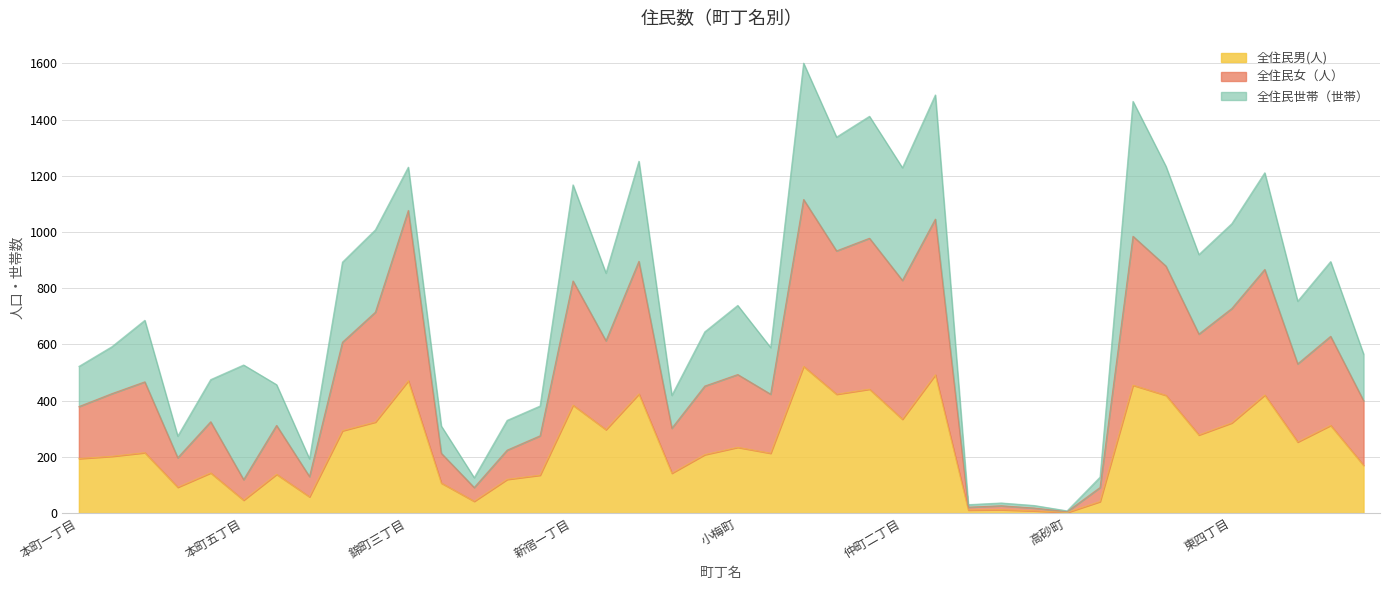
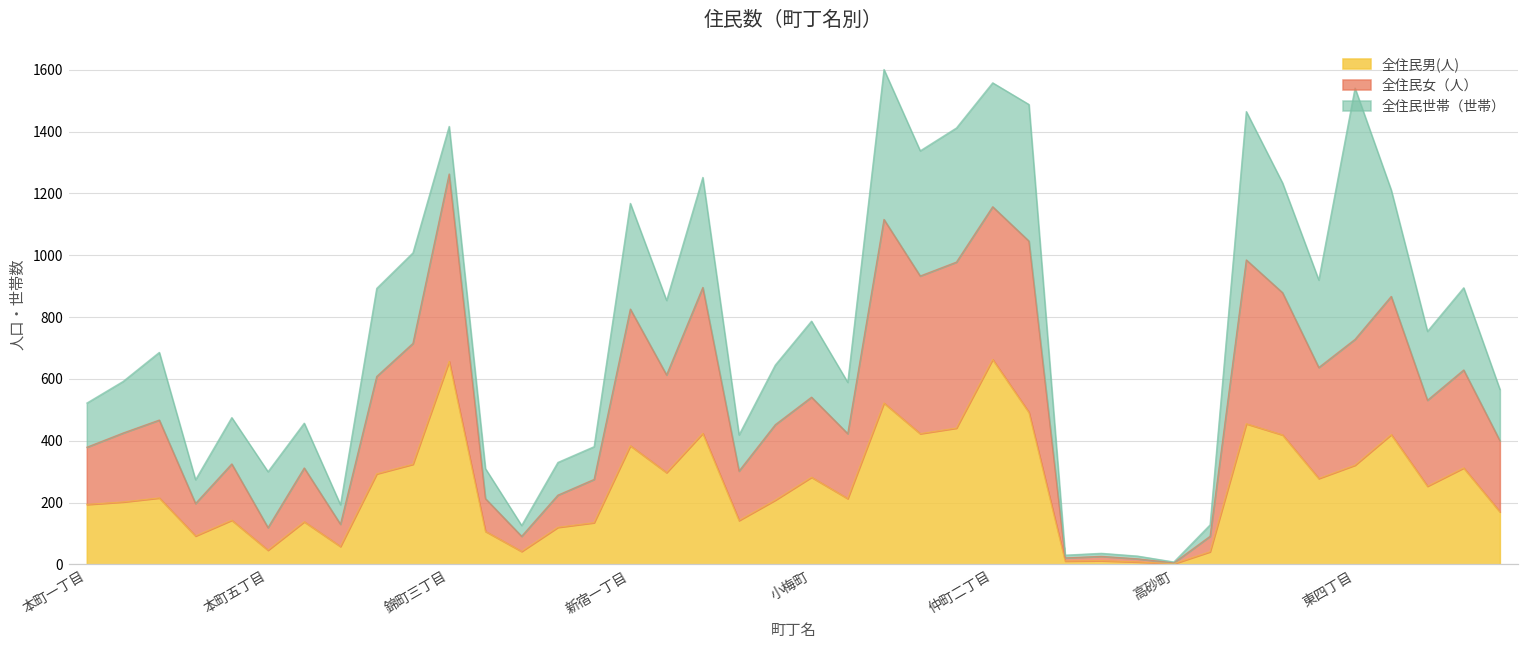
全住民世帯（世帯）, 本町五丁目: 410 -> 180
全住民男(人), 錦町三丁目: 470 -> 660
全住民男(人), 小梅町: 230 -> 280
全住民男(人), 仲町二丁目: 330 -> 660
全住民世帯（世帯）, 東四丁目: 300 -> 810
